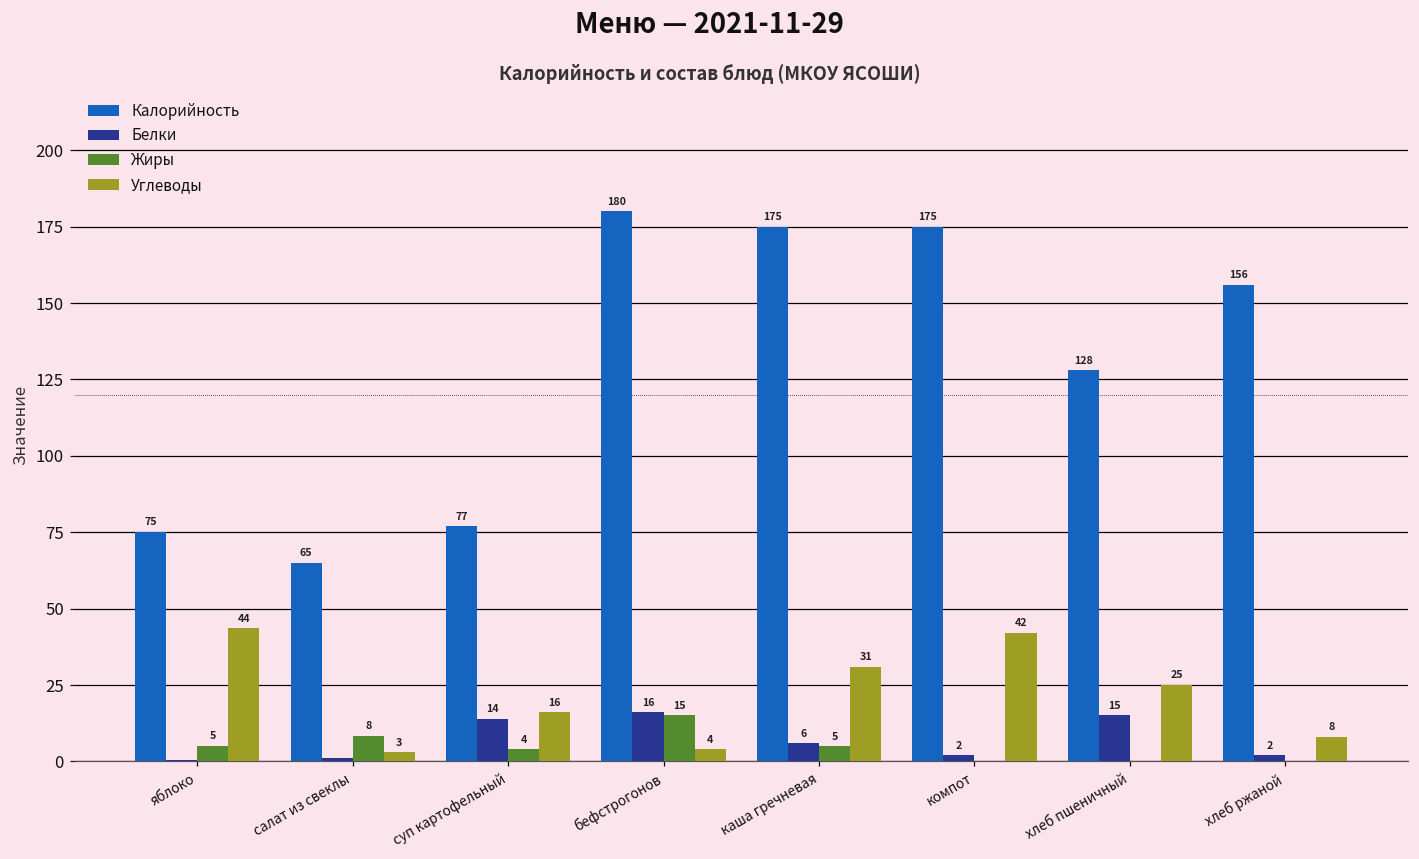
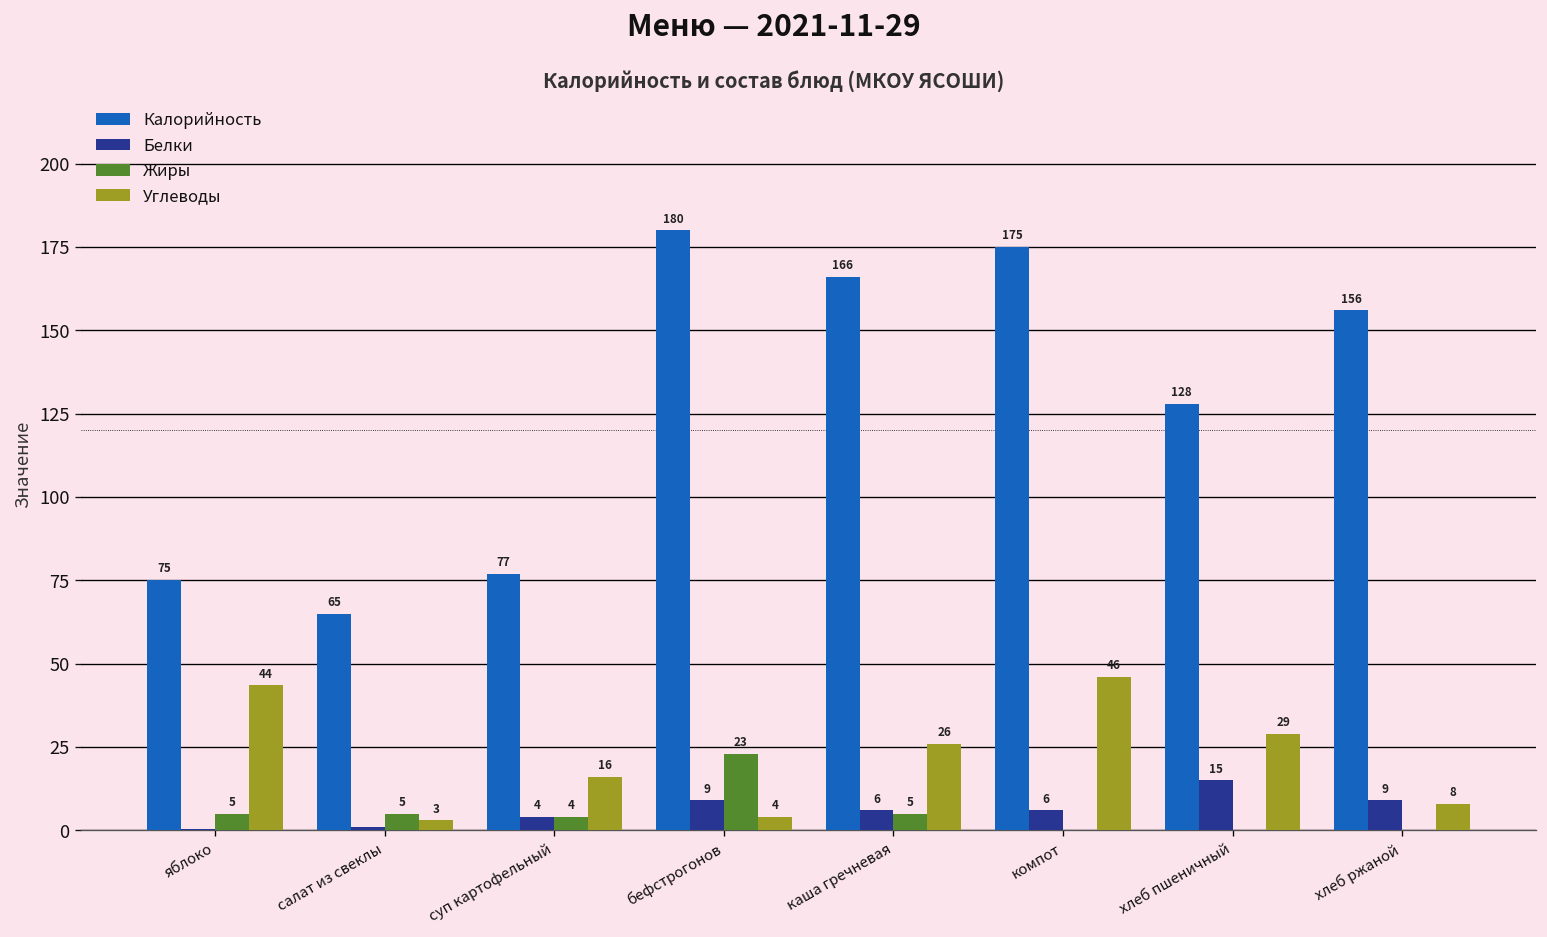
Жиры, салат из свеклы: 8 -> 5
Белки, суп картофельный: 14 -> 4
Белки, бефстрогонов: 16 -> 9
Жиры, бефстрогонов: 15 -> 23
Калорийность, каша гречневая: 175 -> 166
Углеводы, каша гречневая: 31 -> 26
Белки, компот: 2 -> 6
Углеводы, компот: 42 -> 46
Углеводы, хлеб пшеничный: 25 -> 29
Белки, хлеб ржаной: 2 -> 9
